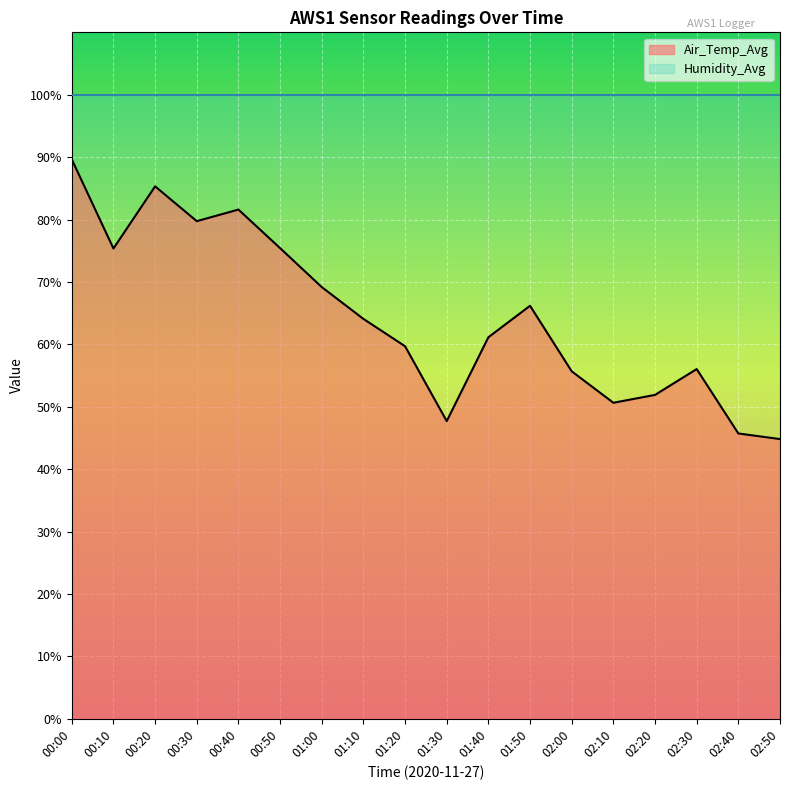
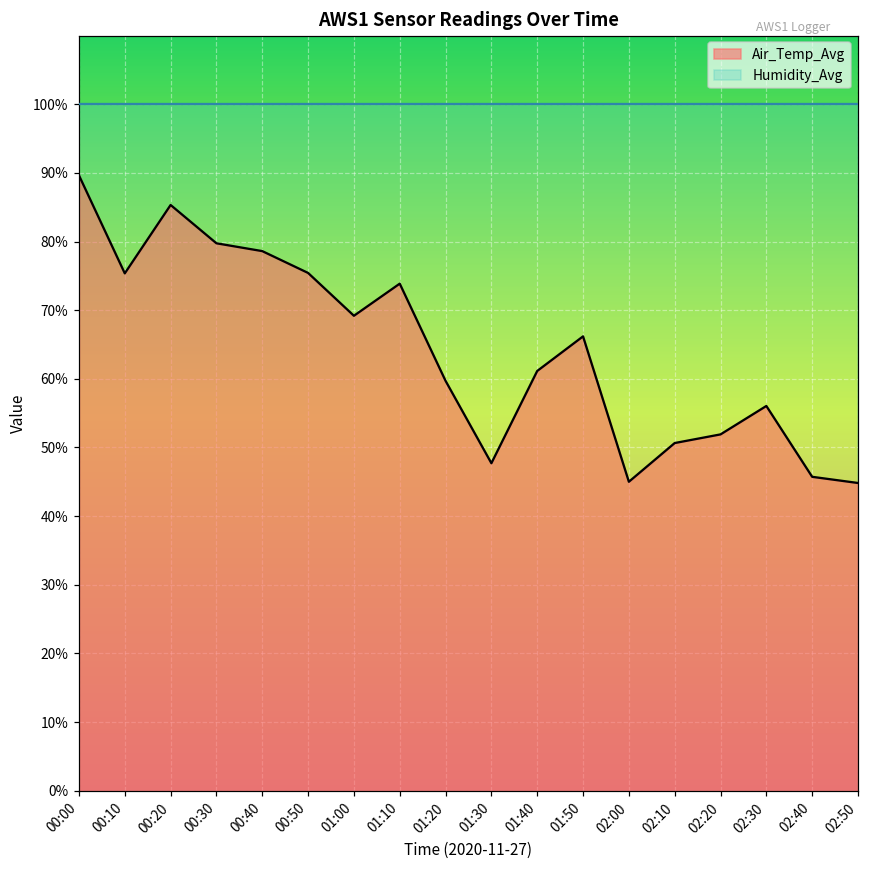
Air_Temp_Avg, 00:40: 82% -> 79%
Air_Temp_Avg, 01:10: 64% -> 74%
Air_Temp_Avg, 02:00: 56% -> 45%
